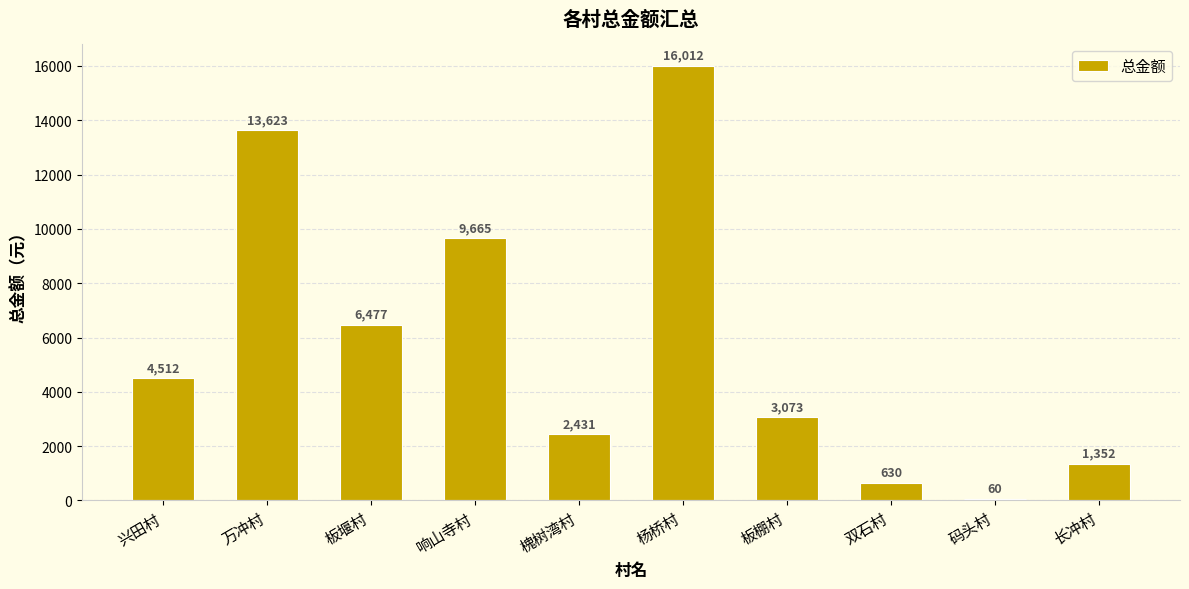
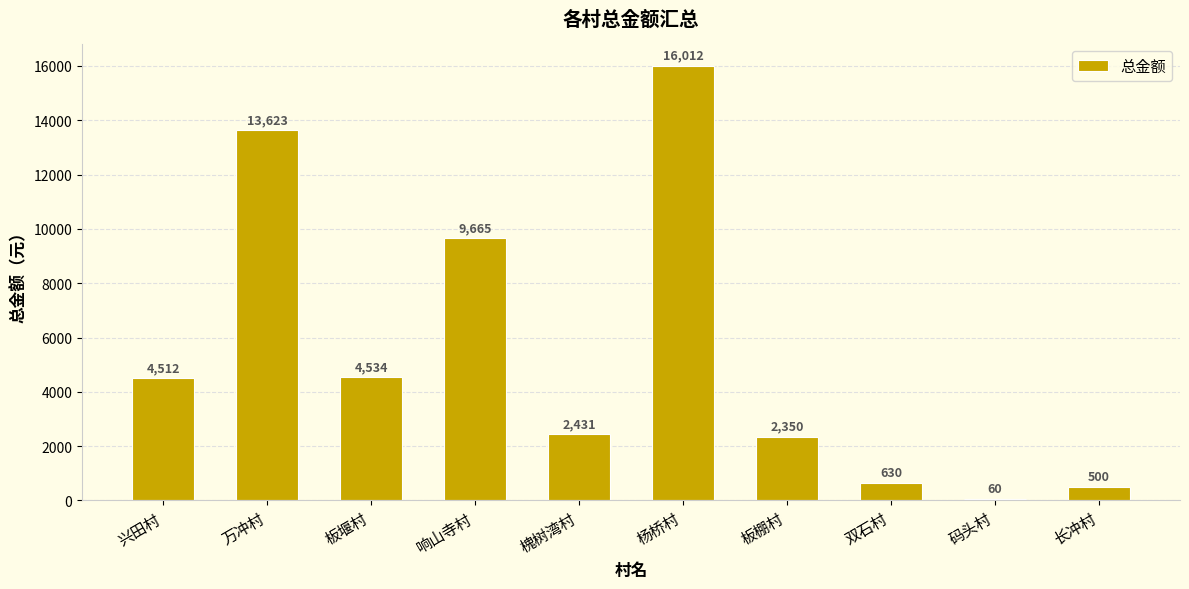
板堰村: 6,477 -> 4,534
板棚村: 3,073 -> 2,350
长冲村: 1,352 -> 500
